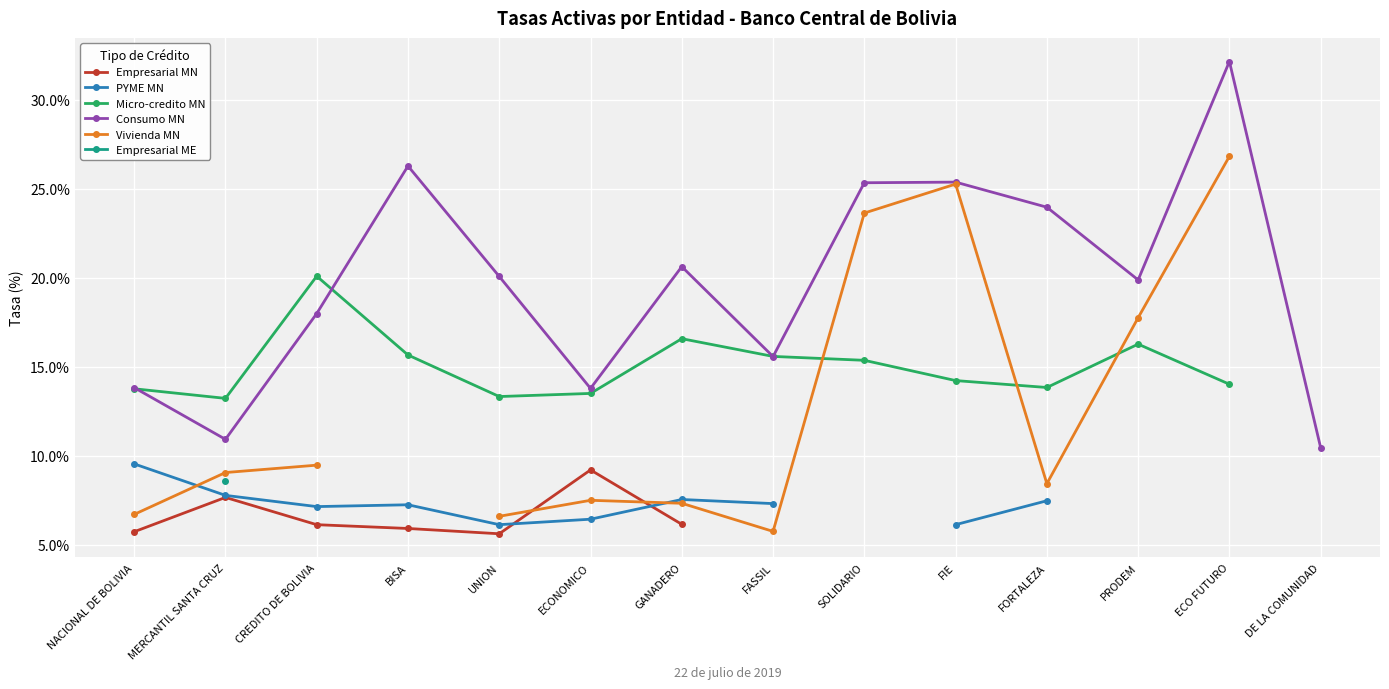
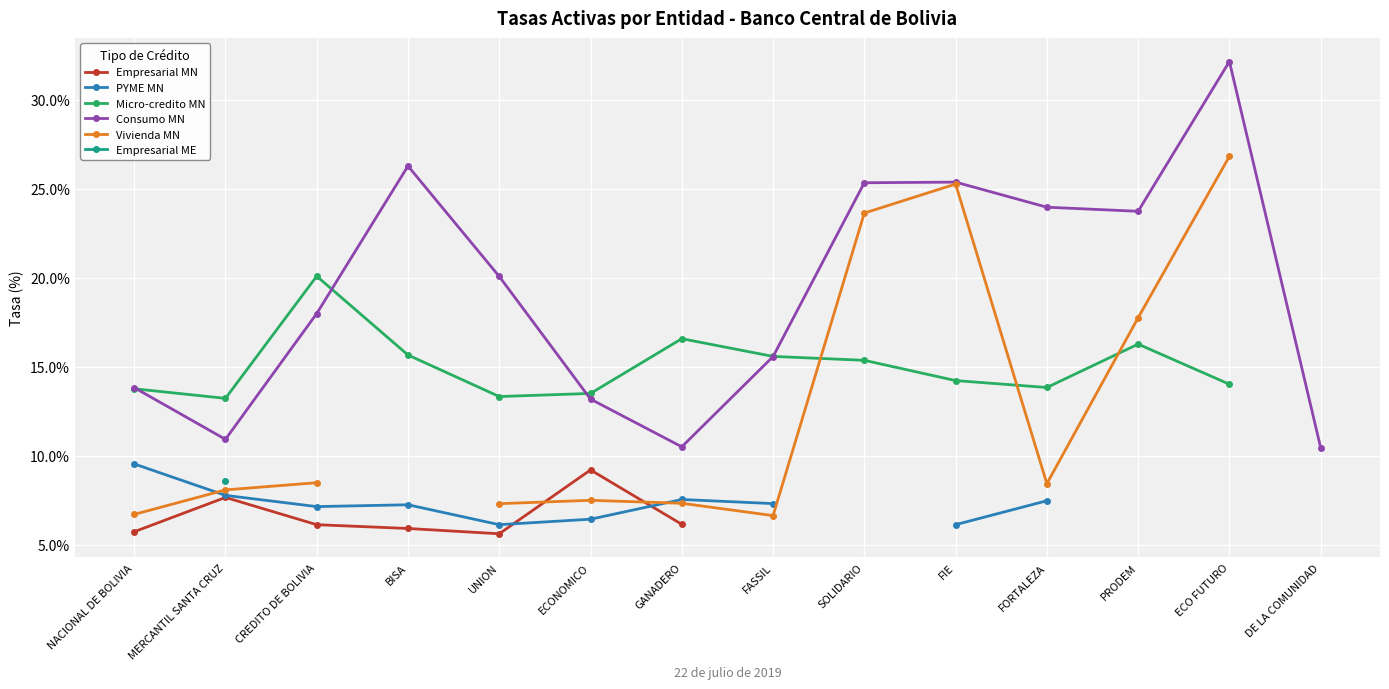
Vivienda MN, MERCANTIL SANTA CRUZ: 9.1% -> 8.1%
Vivienda MN, CREDITO DE BOLIVIA: 9.5% -> 8.5%
Vivienda MN, UNION: 6.6% -> 7.3%
Consumo MN, ECONOMICO: 13.8% -> 13.2%
Consumo MN, GANADERO: 20.6% -> 10.5%
Vivienda MN, FASSIL: 5.7% -> 6.6%
Consumo MN, PRODEM: 19.9% -> 23.7%
